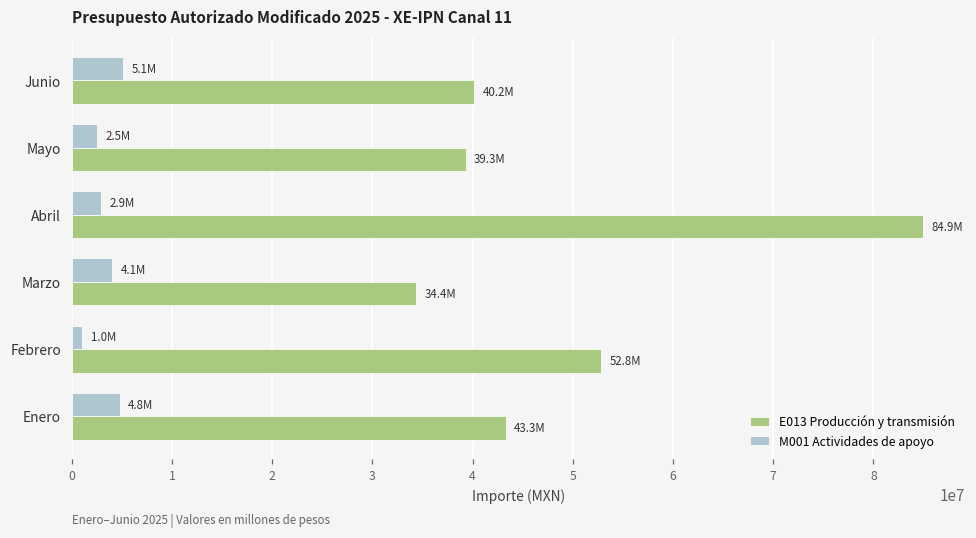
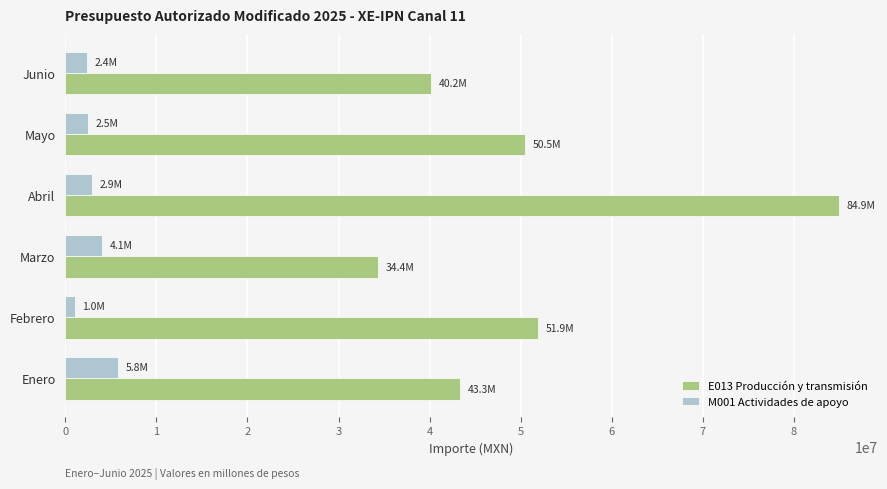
M001 Actividades de apoyo, Junio: 5.1M -> 2.4M
E013 Producción y transmisión, Mayo: 39.3M -> 50.5M
E013 Producción y transmisión, Febrero: 52.8M -> 51.9M
M001 Actividades de apoyo, Enero: 4.8M -> 5.8M
